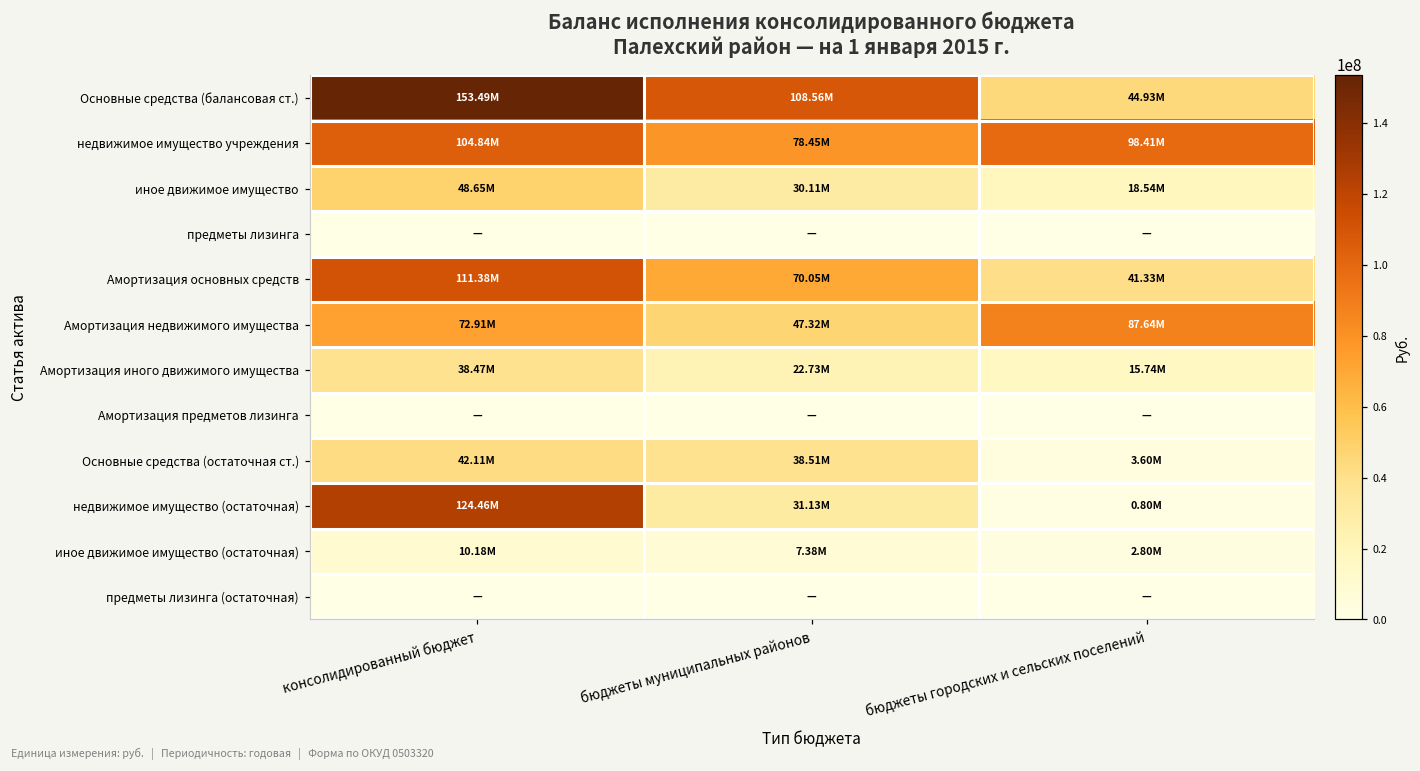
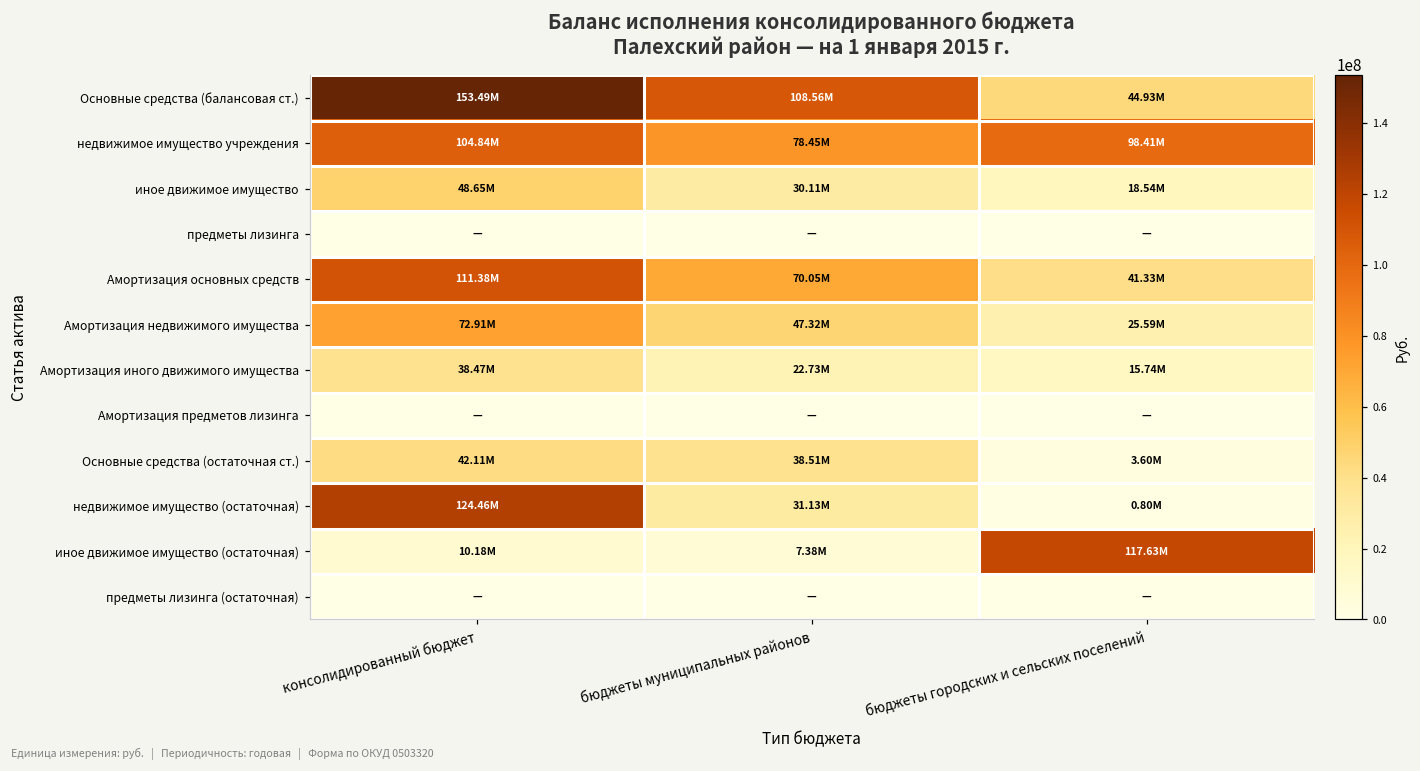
Амортизация недвижимого имущества, бюджеты городских и сельских поселений: 87.64М -> 25.59М
иное движимое имущество (остаточная), бюджеты городских и сельских поселений: 2.80М -> 117.63М
